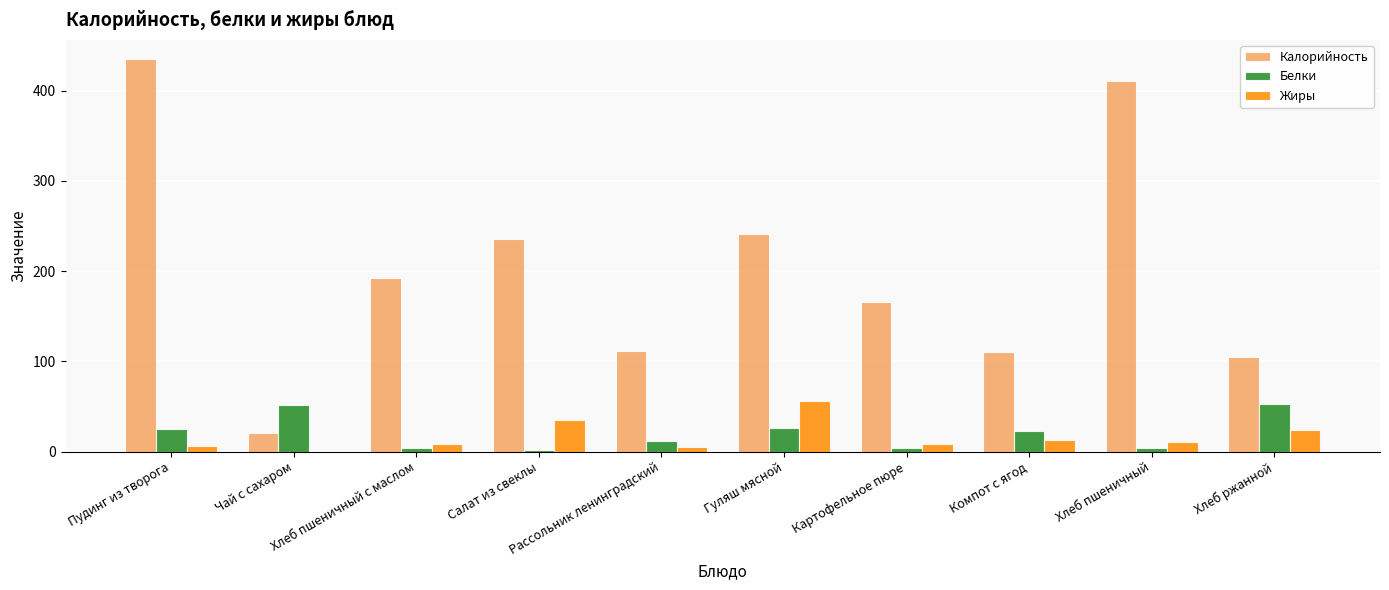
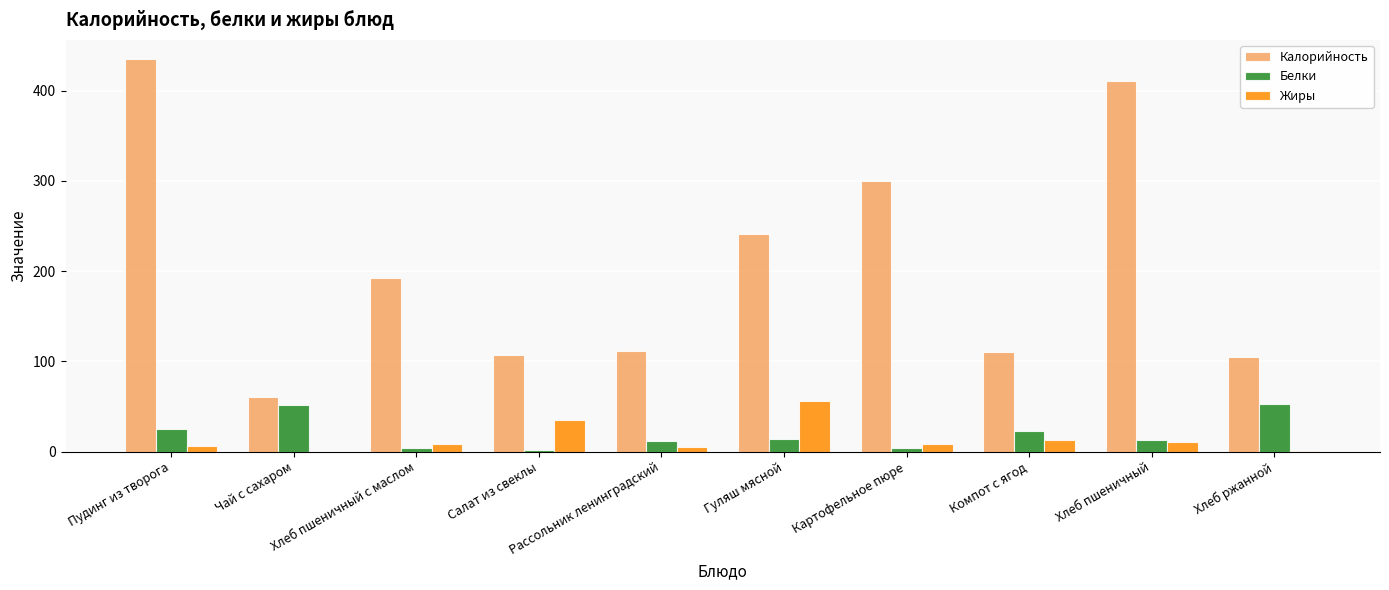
Калорийность, Чай с сахаром: 20 -> 60
Калорийность, Салат из свеклы: 240 -> 110
Белки, Гуляш мясной: 30 -> 10
Калорийность, Картофельное пюре: 170 -> 300
Белки, Хлеб пшеничный: 0 -> 10
Жиры, Хлеб ржанной: 20 -> 0
